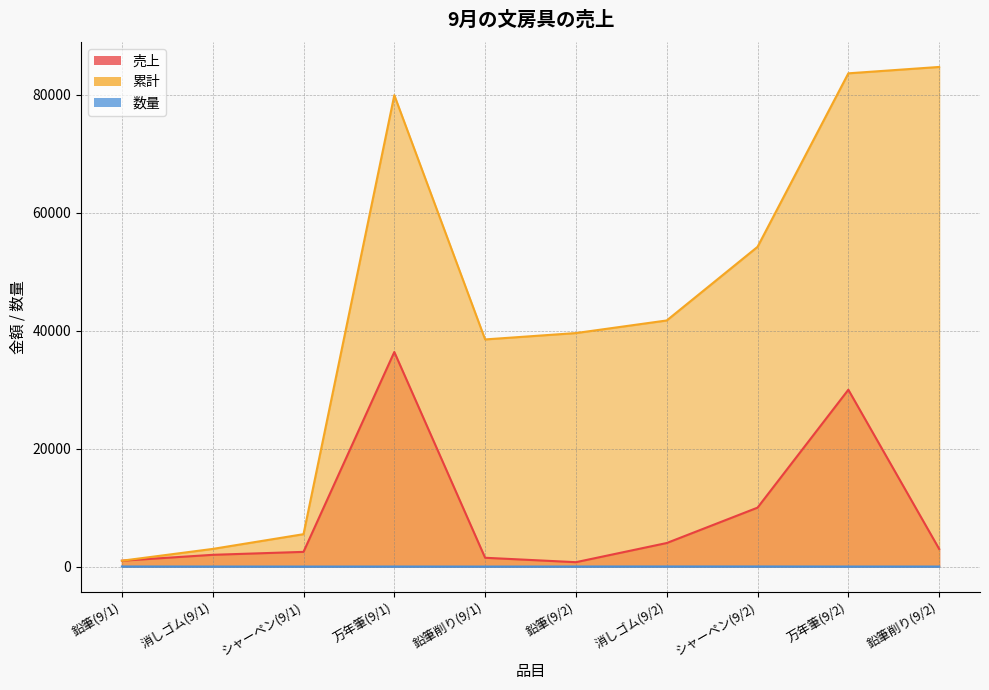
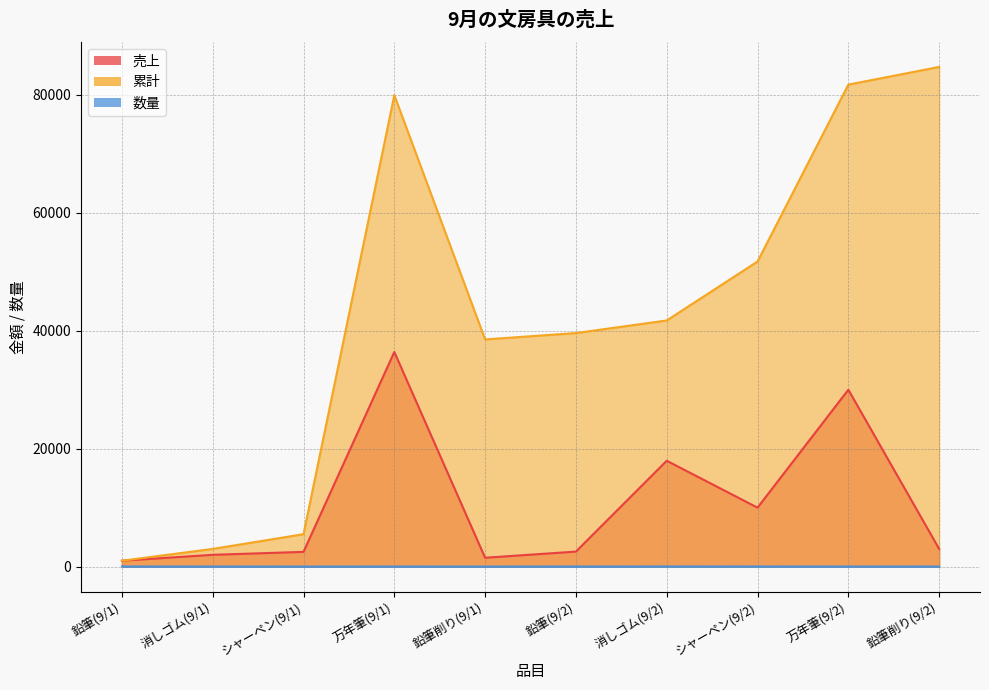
売上, 鉛筆(9/2): 1000 -> 3000
売上, 消しゴム(9/2): 4000 -> 18000
累計, シャーペン(9/2): 54000 -> 52000
累計, 万年筆(9/2): 84000 -> 82000
